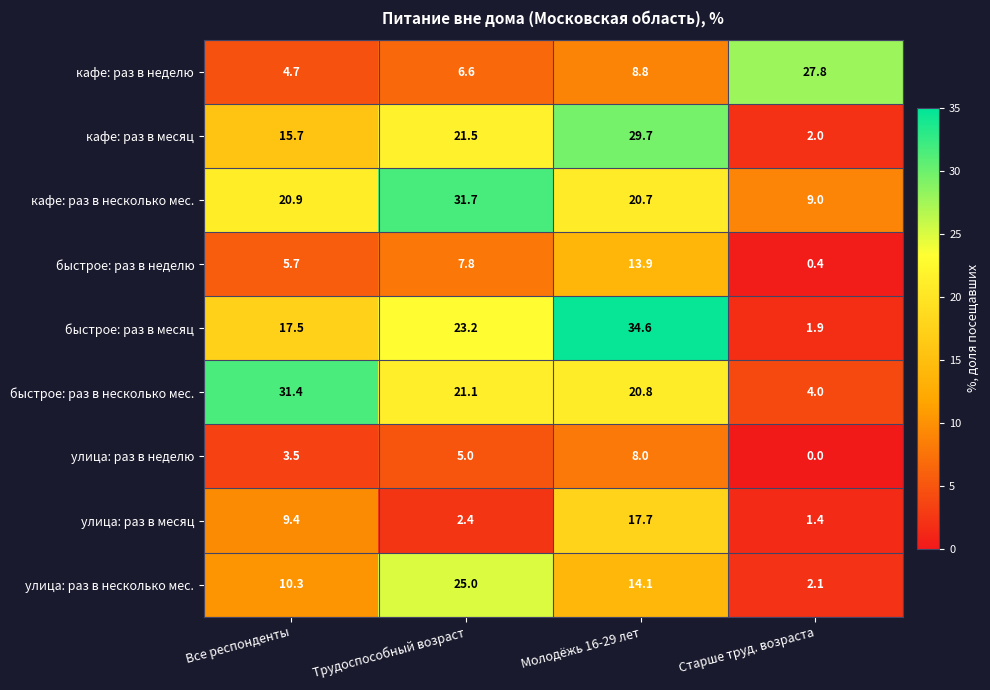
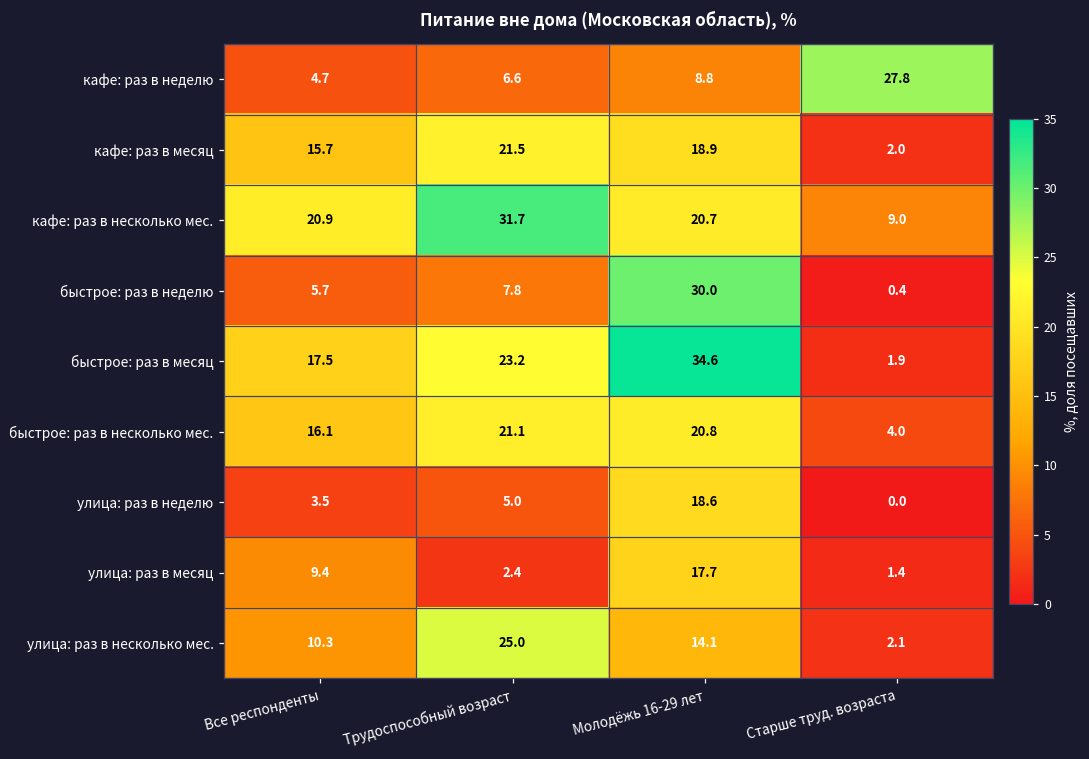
кафе: раз в месяц, Молодёжь 16-29 лет: 29.7 -> 18.9
быстрое: раз в неделю, Молодёжь 16-29 лет: 13.9 -> 30.0
быстрое: раз в несколько мес., Все респонденты: 31.4 -> 16.1
улица: раз в неделю, Молодёжь 16-29 лет: 8.0 -> 18.6
